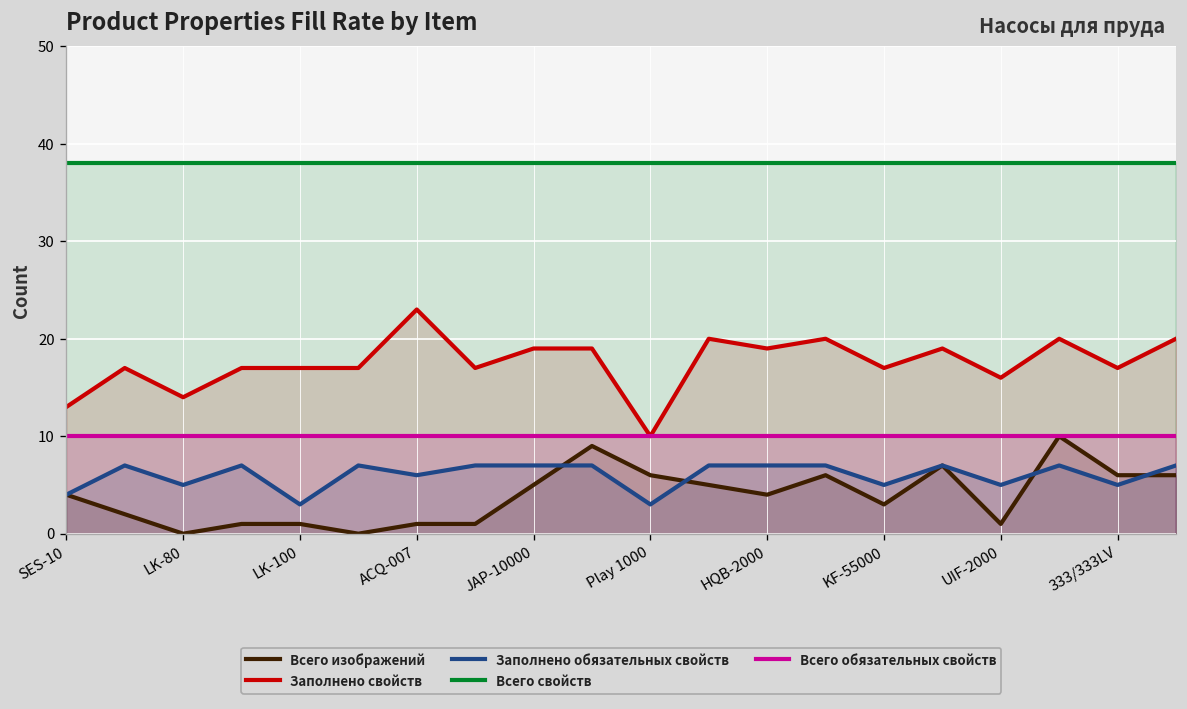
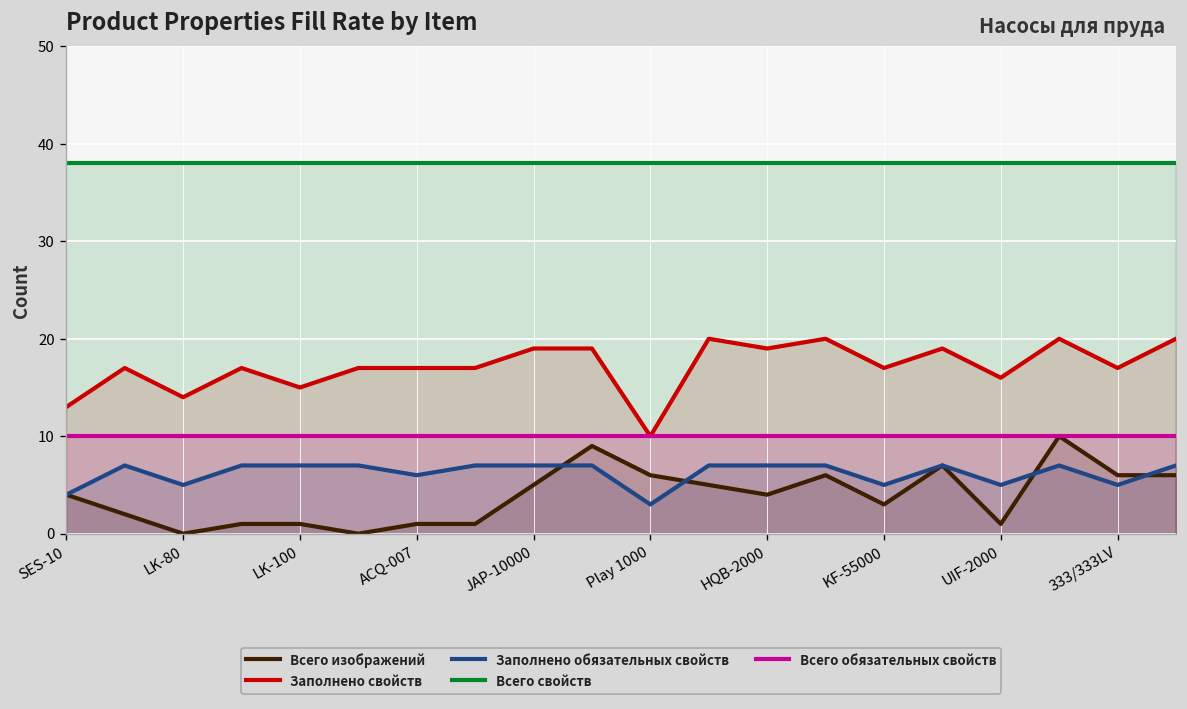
Заполнено свойств, LK-100: 17 -> 15
Заполнено обязательных свойств, LK-100: 3 -> 7
Заполнено свойств, ACQ-007: 23 -> 17
